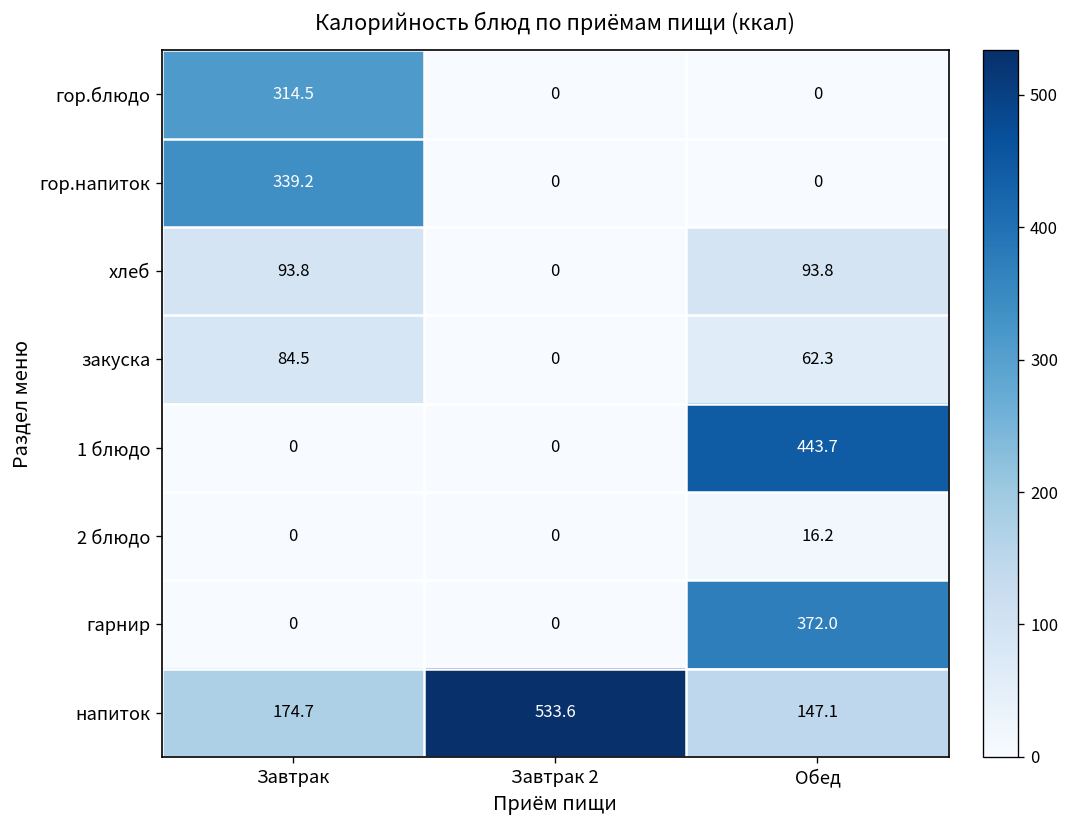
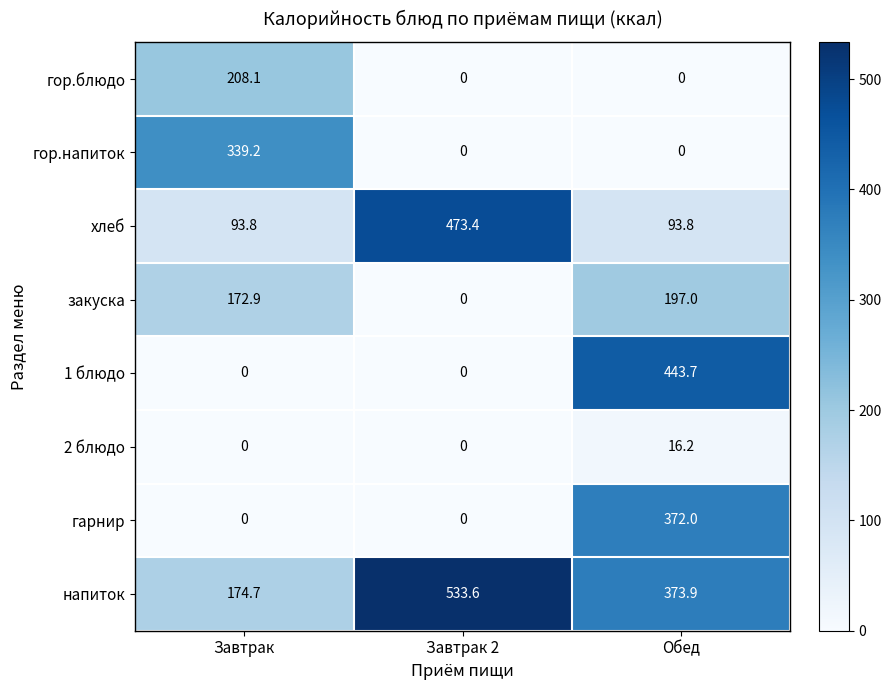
гор.блюдо, Завтрак: 314.5 -> 208.1
хлеб, Завтрак 2: 0 -> 473.4
закуска, Завтрак: 84.5 -> 172.9
закуска, Обед: 62.3 -> 197.0
напиток, Обед: 147.1 -> 373.9
